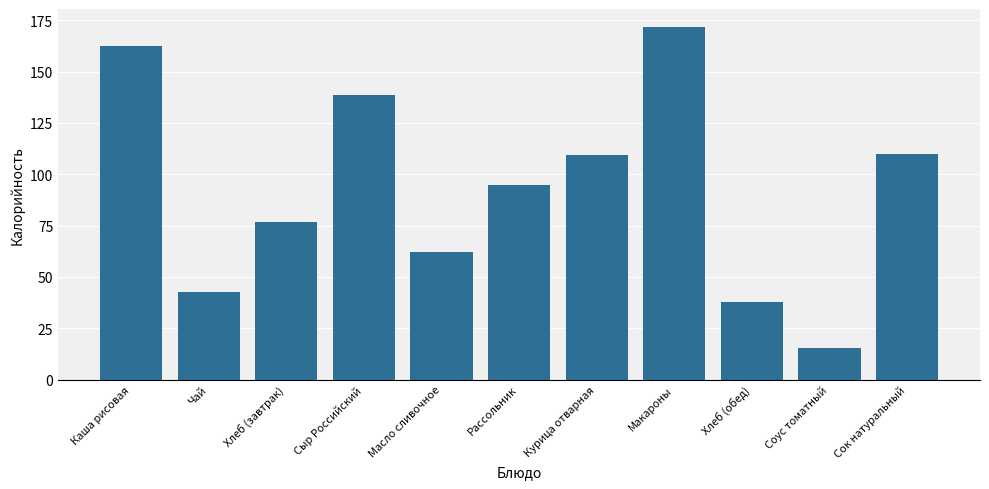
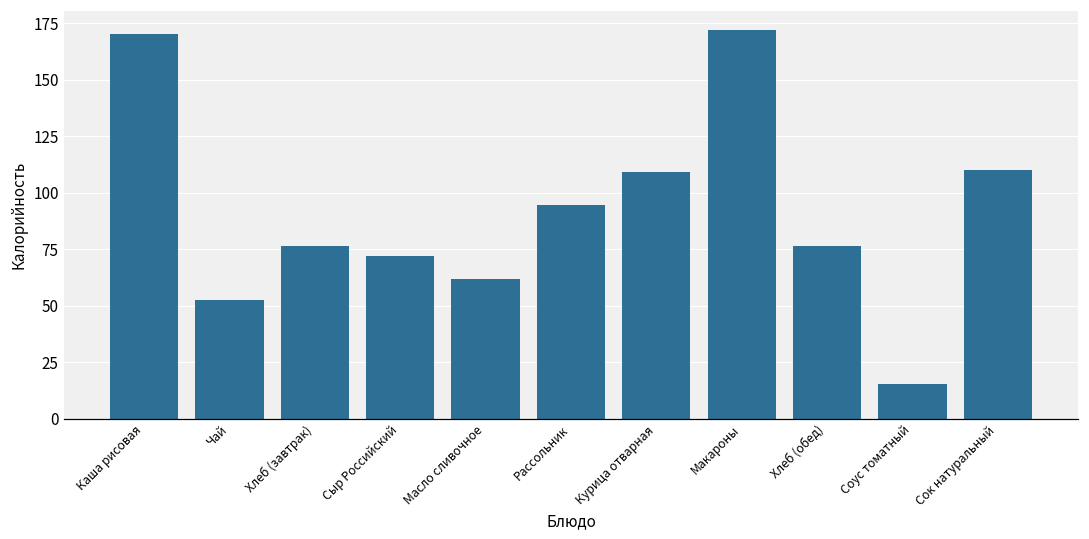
Каша рисовая: 163 -> 170
Чай: 43 -> 53
Сыр Российский: 139 -> 72
Хлеб (обед): 38 -> 77
